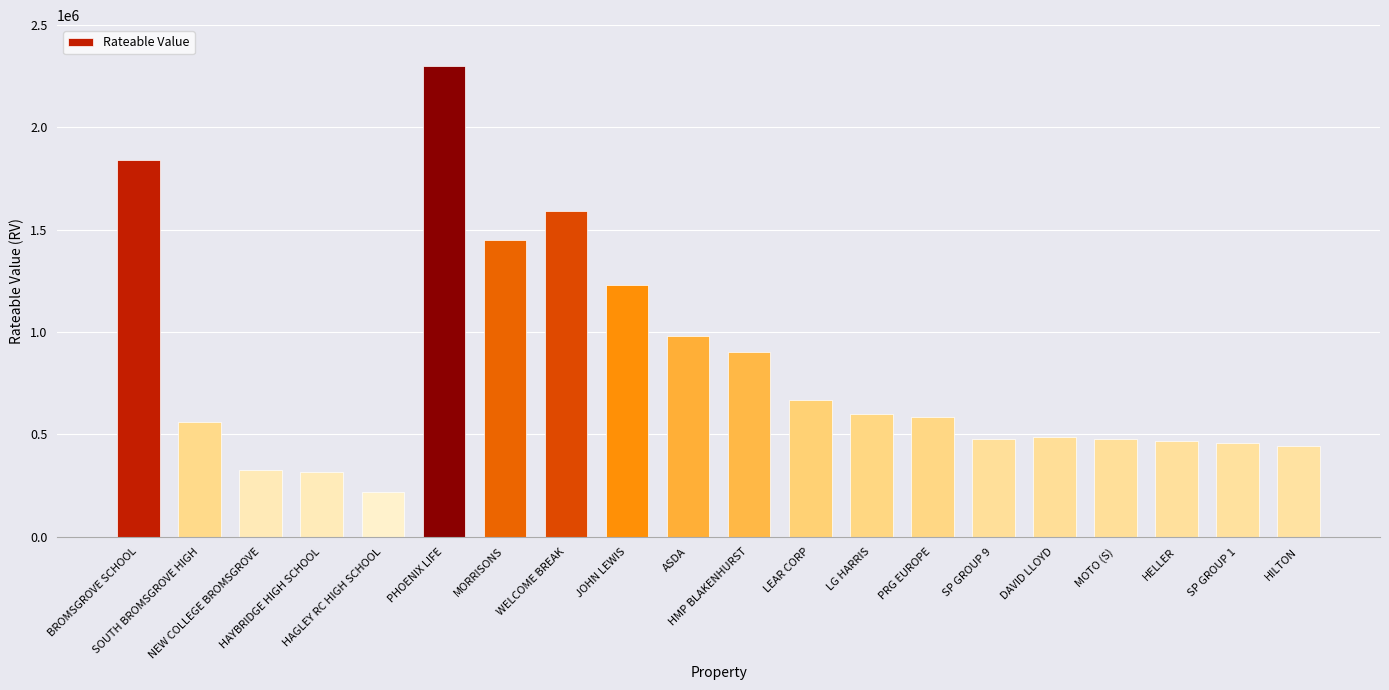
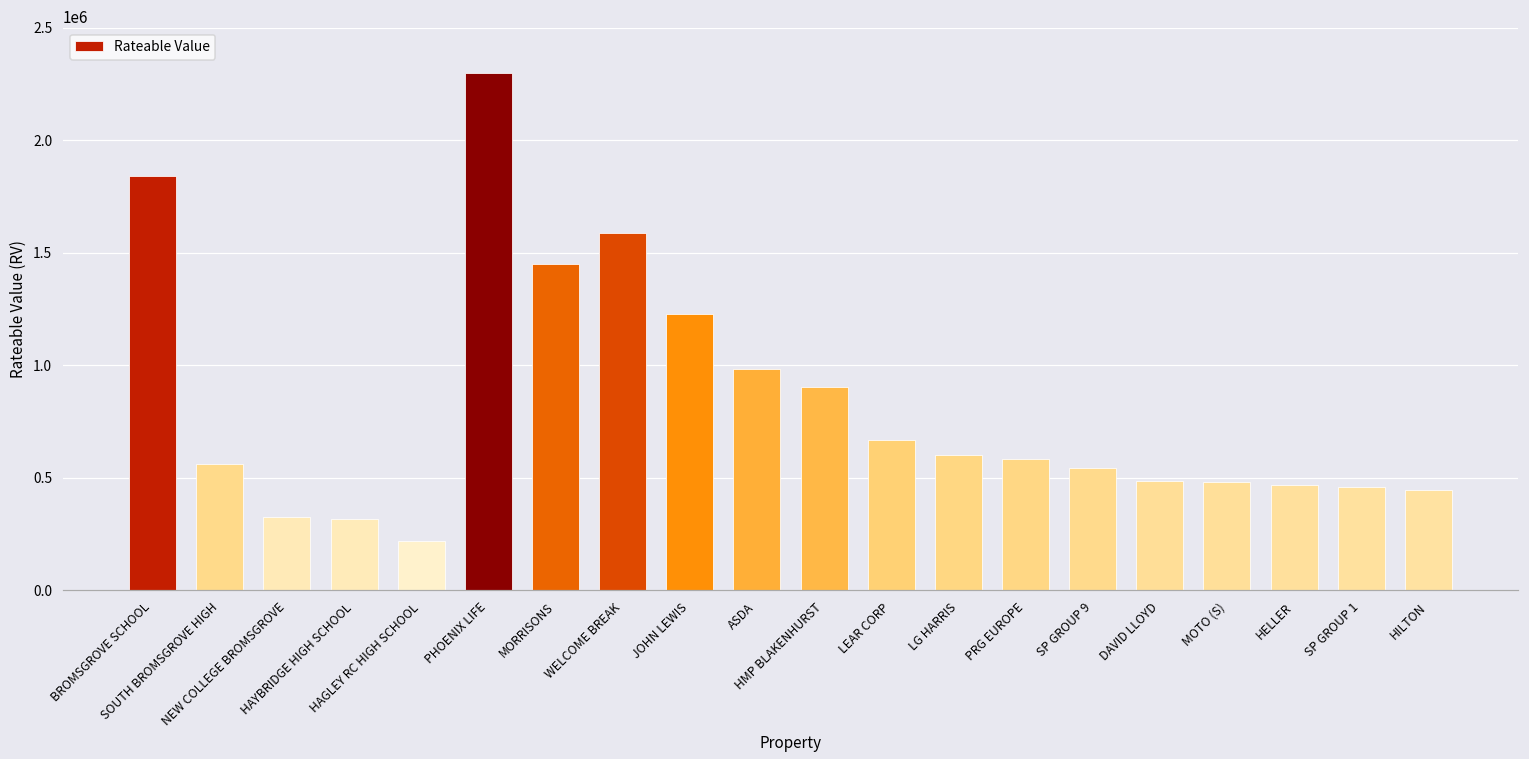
SP GROUP 9: 480000 -> 550000
